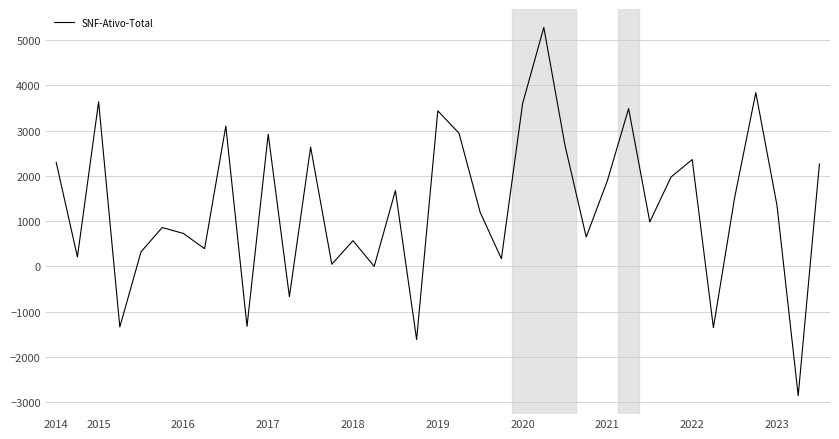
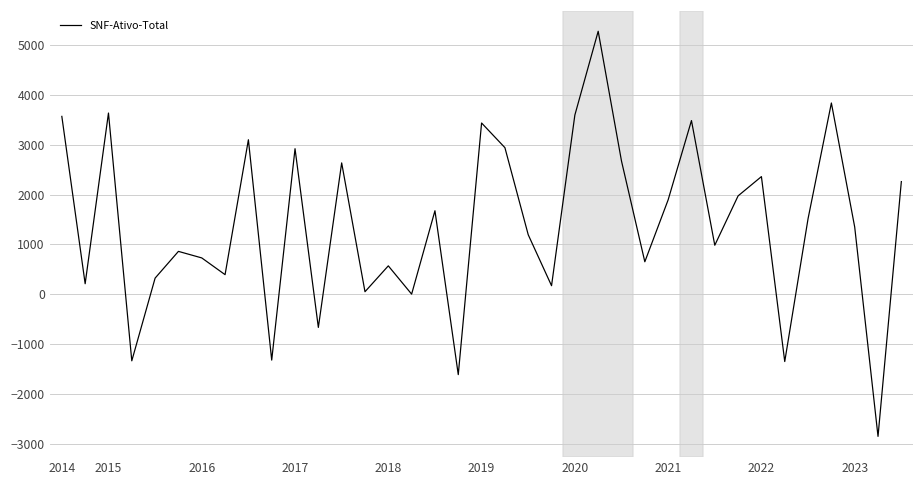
2014: 2300 -> 3600
